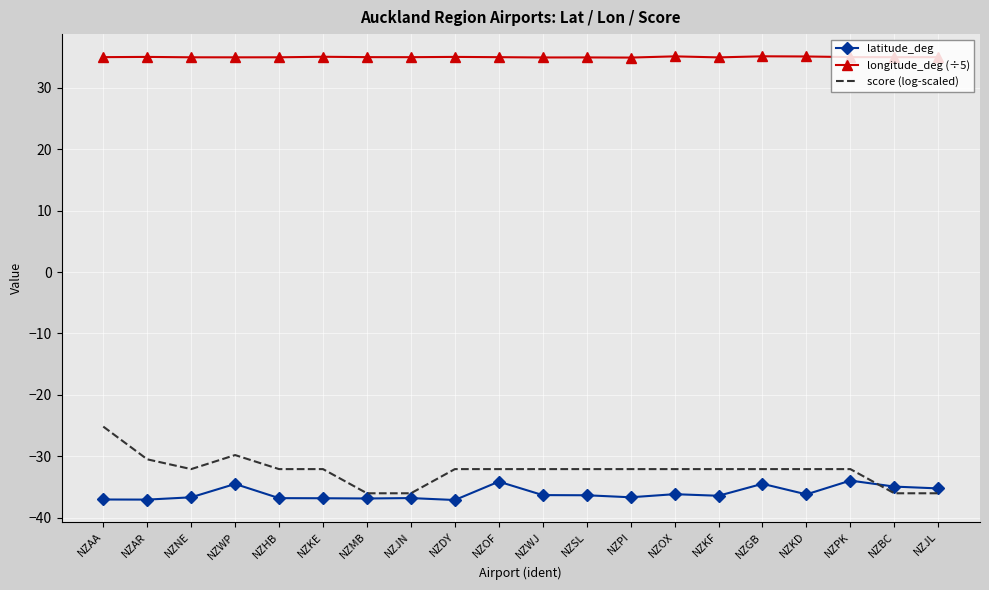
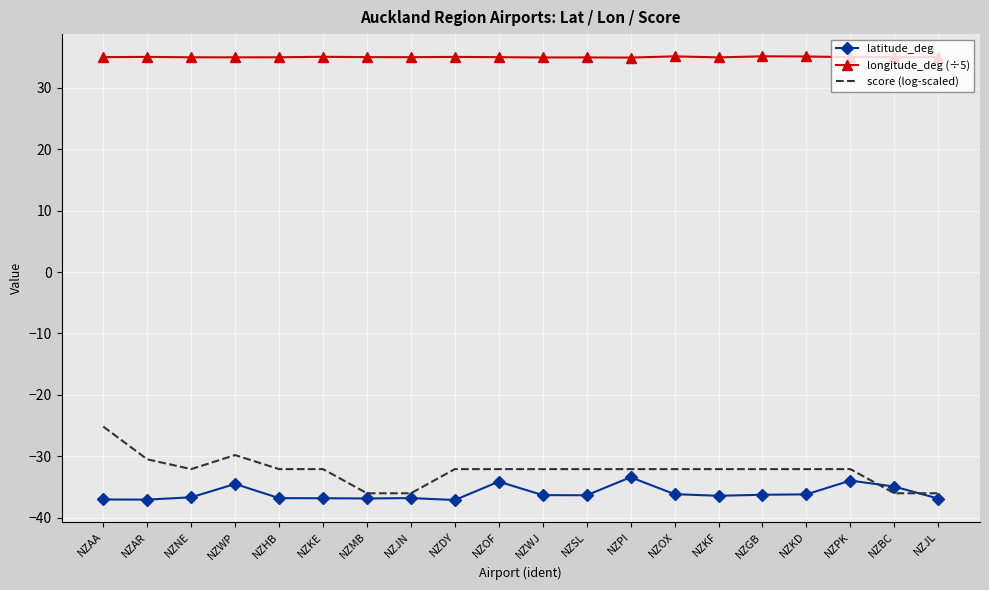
latitude_deg, NZPI: -37 -> -33
latitude_deg, NZGB: -34 -> -36
latitude_deg, NZJL: -35 -> -37
